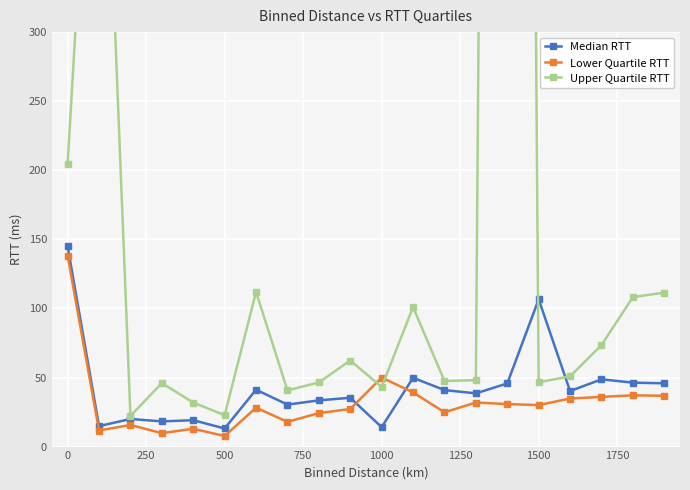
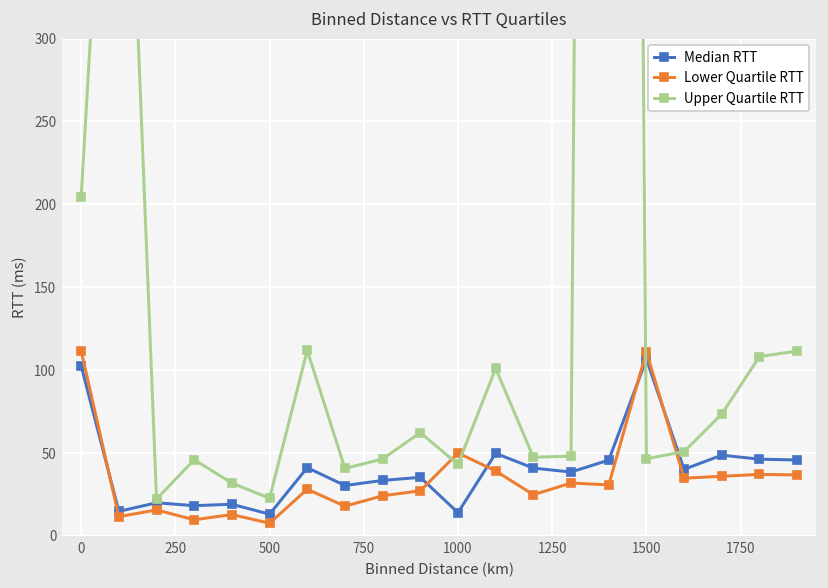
Median RTT, 0: 145 -> 103
Lower Quartile RTT, 0: 138 -> 112
Lower Quartile RTT, 1500: 30 -> 111
